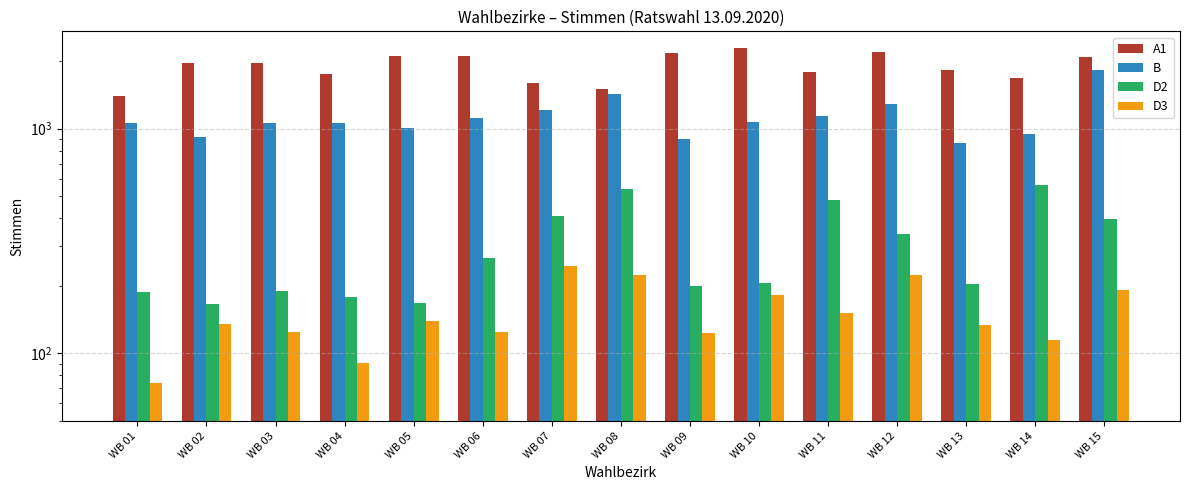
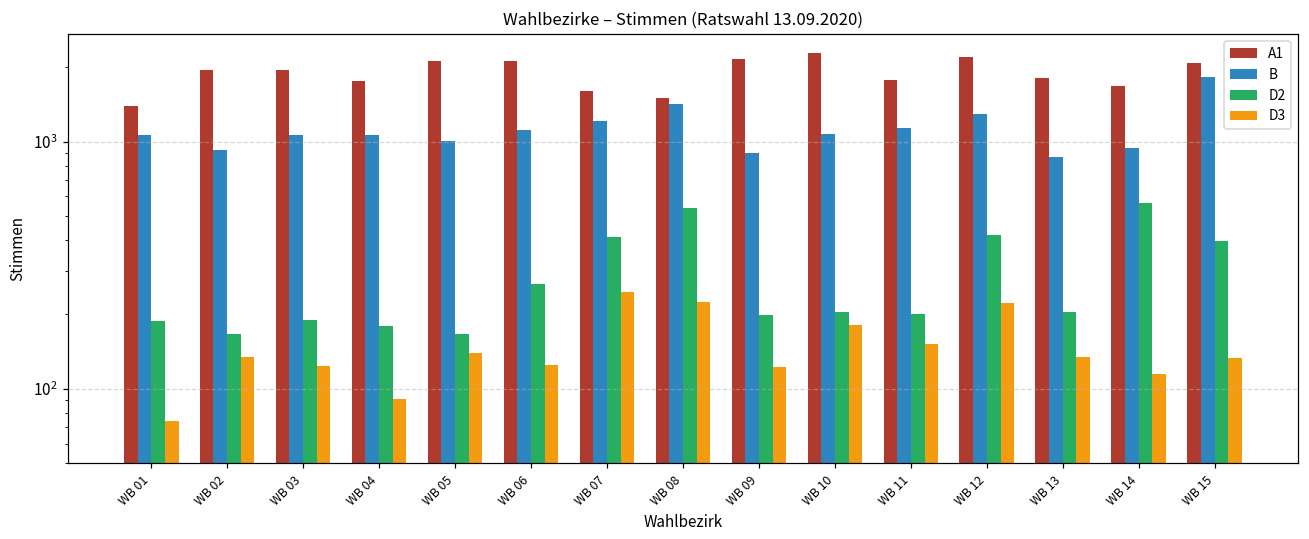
D2, WB 11: 480 -> 200
D2, WB 12: 340 -> 420
D3, WB 15: 190 -> 130
